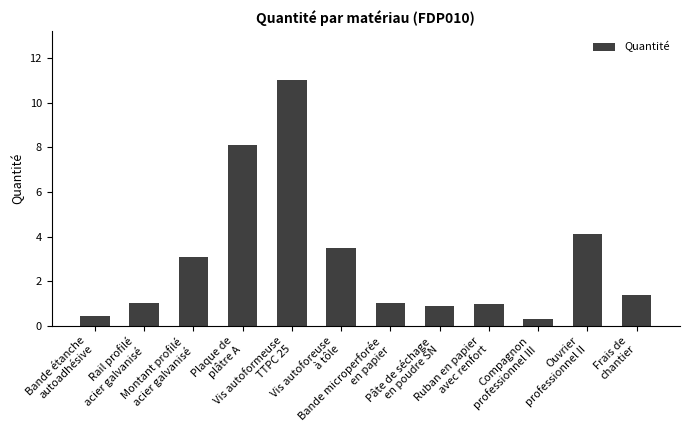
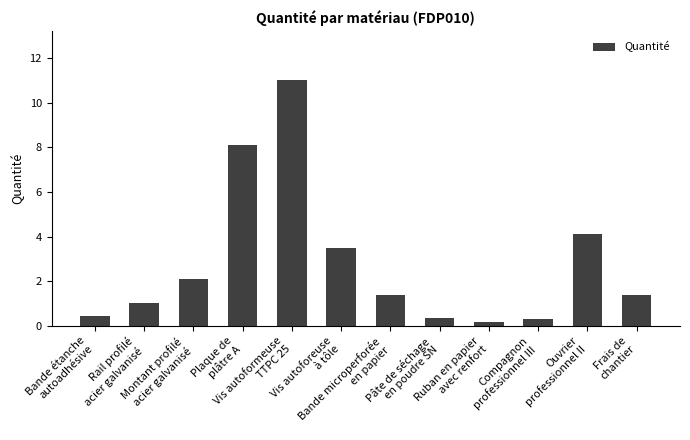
Montant profilé acier galvanisé: 3.1 -> 2.1
Bande microperforée en papier: 1.0 -> 1.4
Pâte de séchage en poudre SN: 0.9 -> 0.3
Ruban en papier avec renfort: 1.0 -> 0.2
